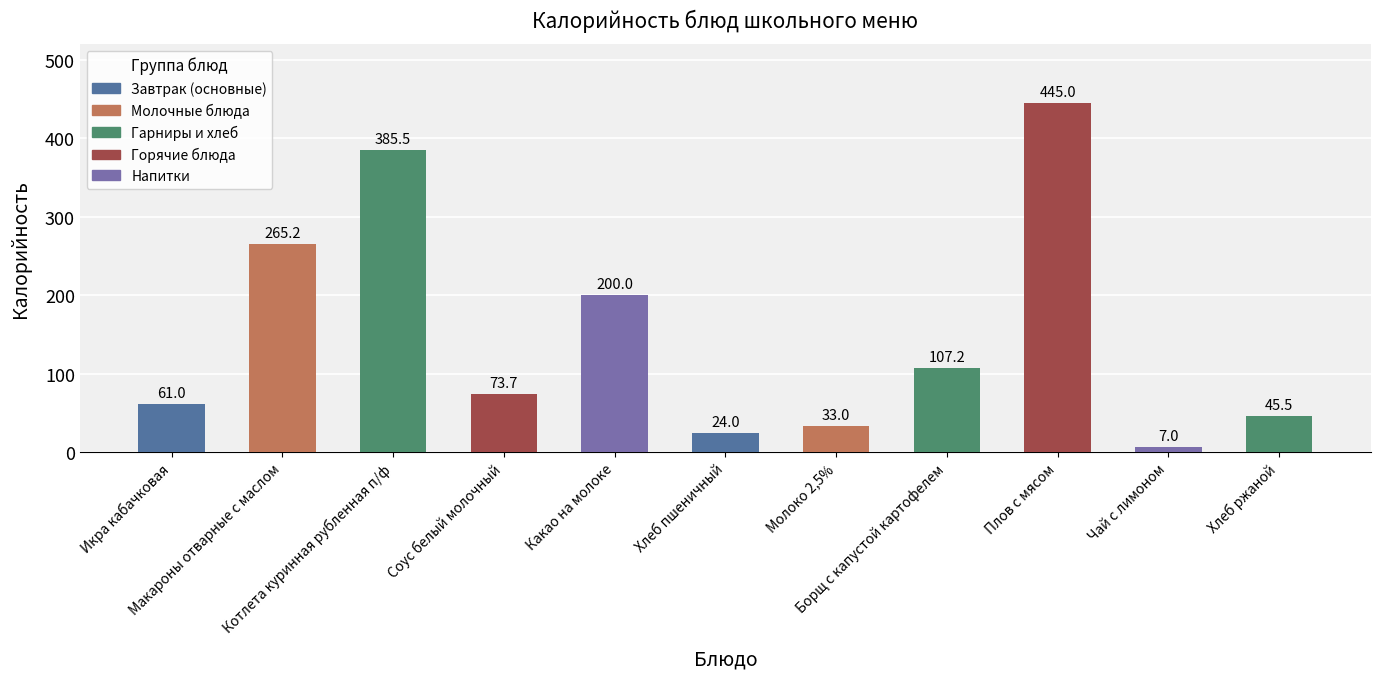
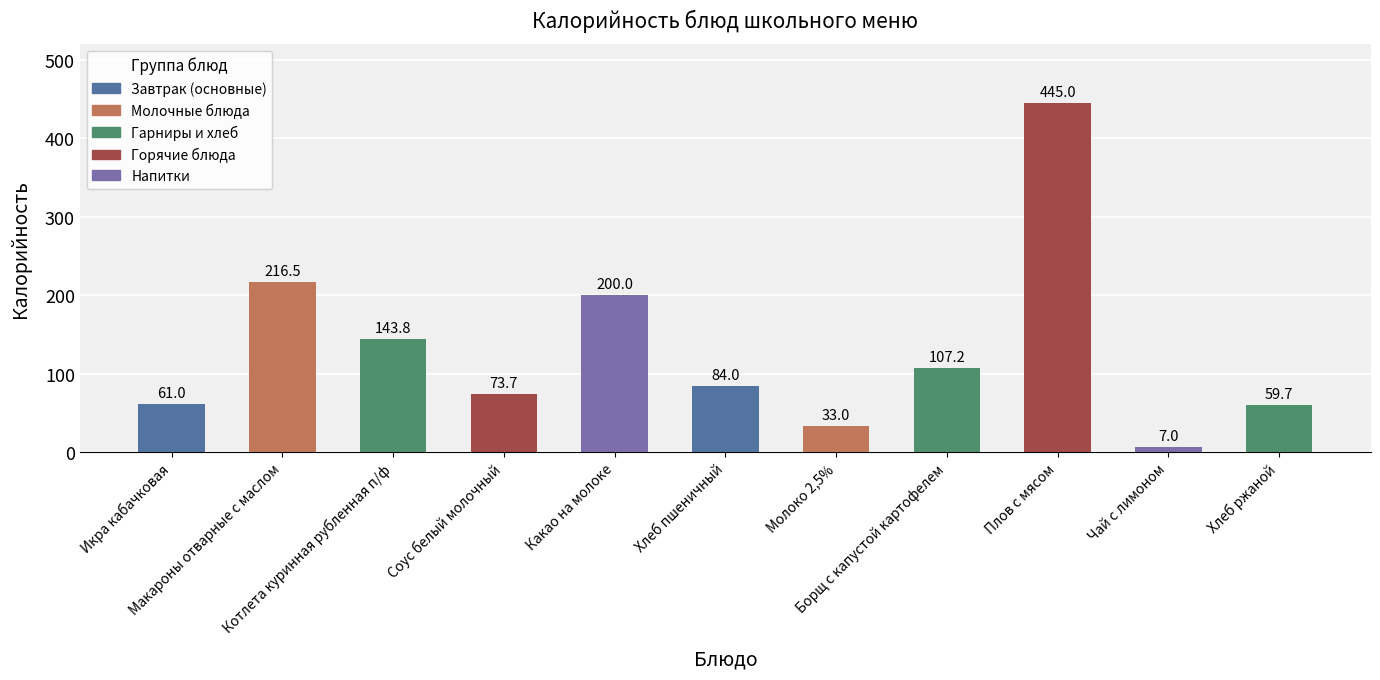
Макароны отварные с маслом: 265.2 -> 216.5
Котлета куринная рубленная п/ф: 385.5 -> 143.8
Хлеб пшеничный: 24.0 -> 84.0
Хлеб ржаной: 45.5 -> 59.7
